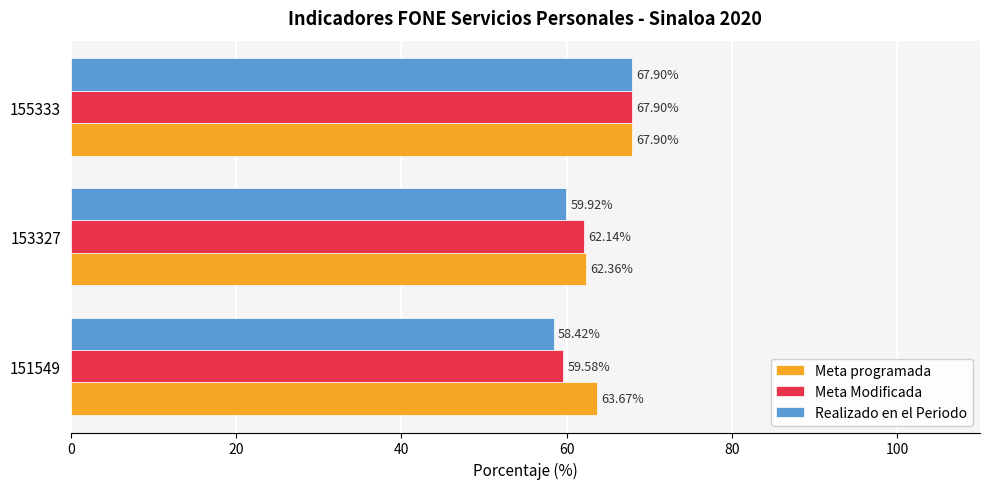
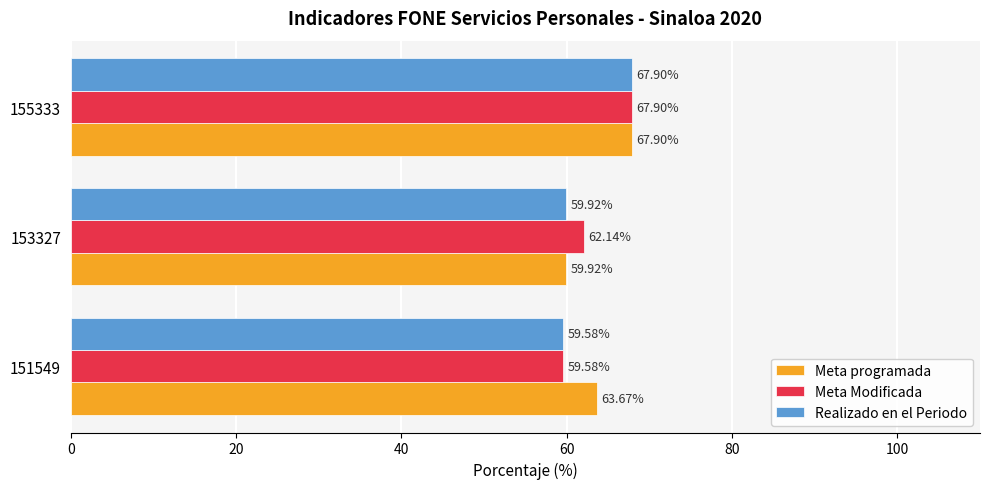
Meta programada, 153327: 62.36% -> 59.92%
Realizado en el Periodo, 151549: 58.42% -> 59.58%
